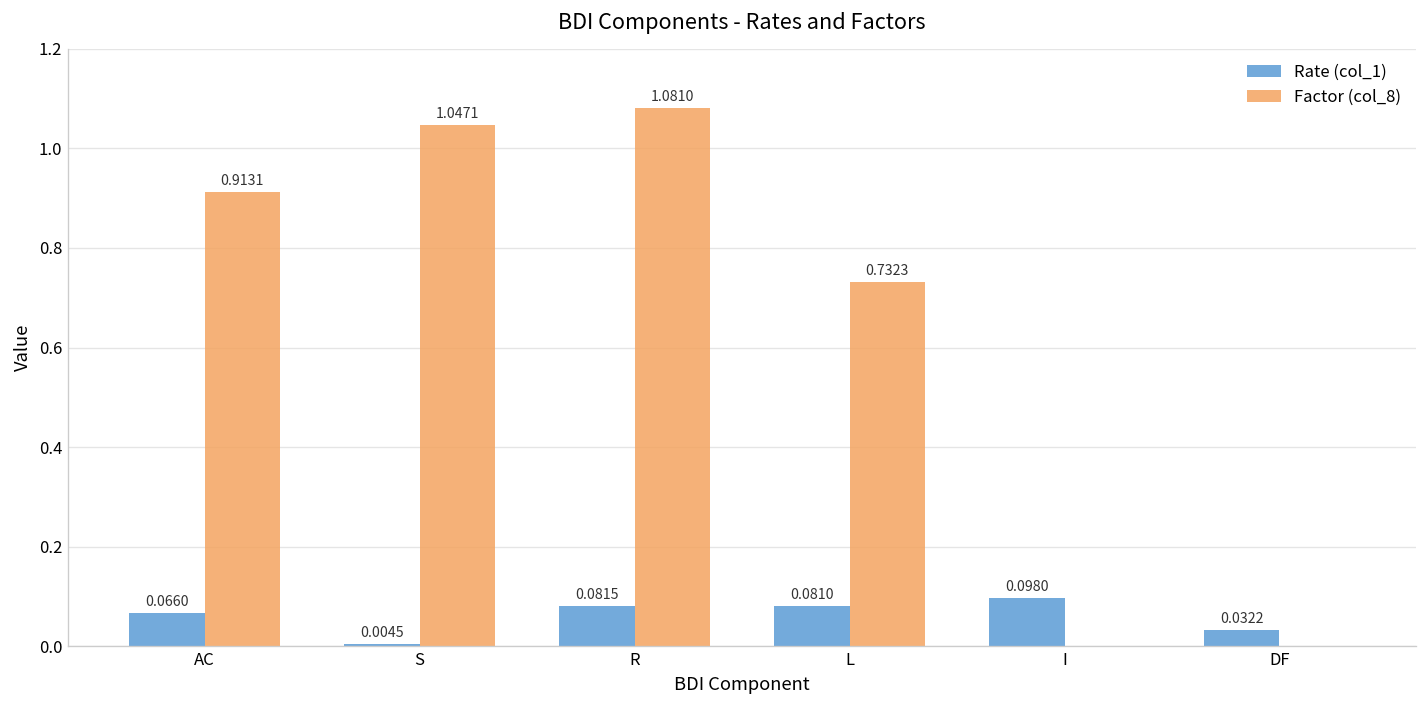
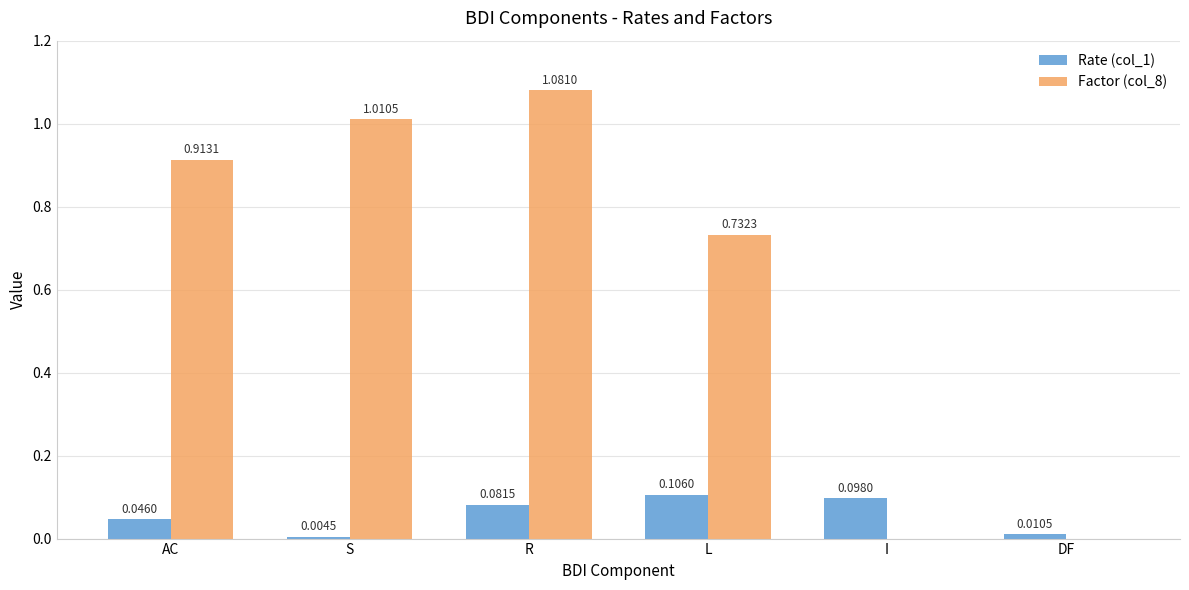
Rate (col_1), AC: 0.0660 -> 0.0460
Factor (col_8), S: 1.0471 -> 1.0105
Rate (col_1), L: 0.0810 -> 0.1060
Rate (col_1), DF: 0.0322 -> 0.0105
